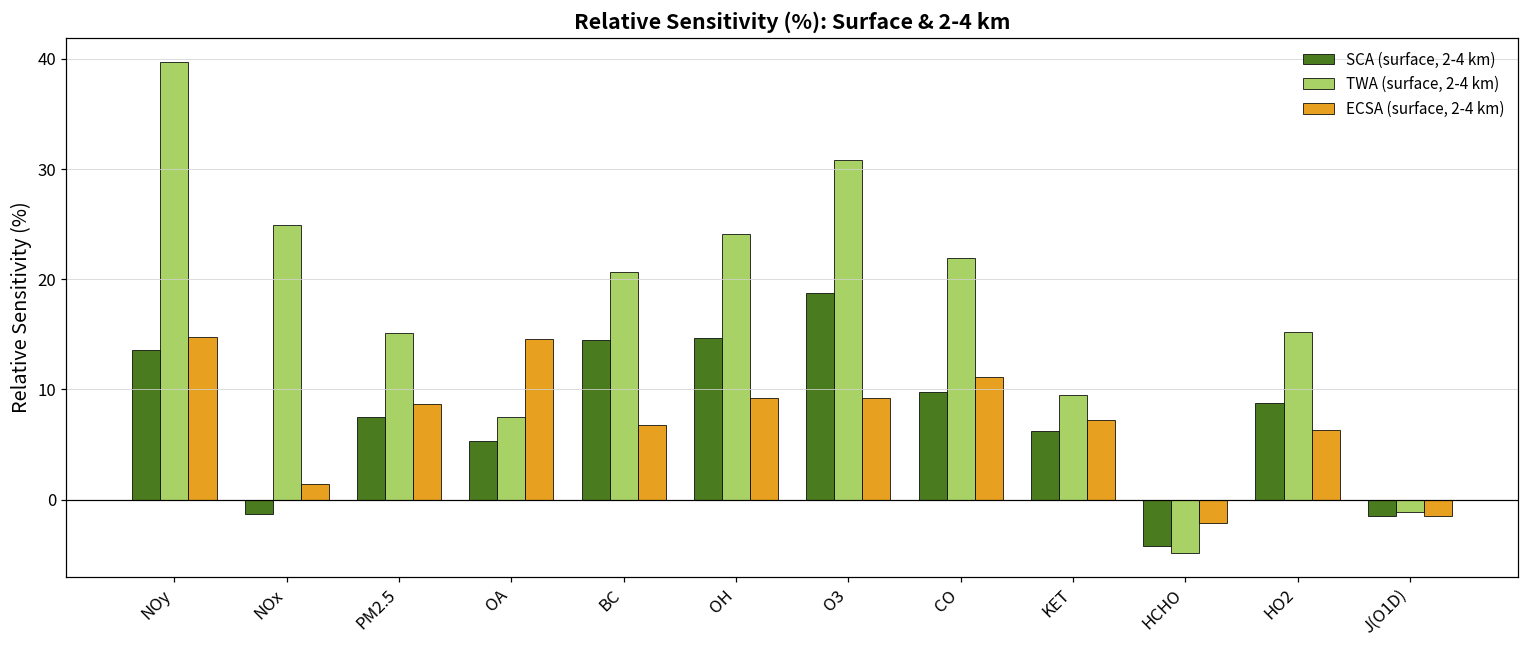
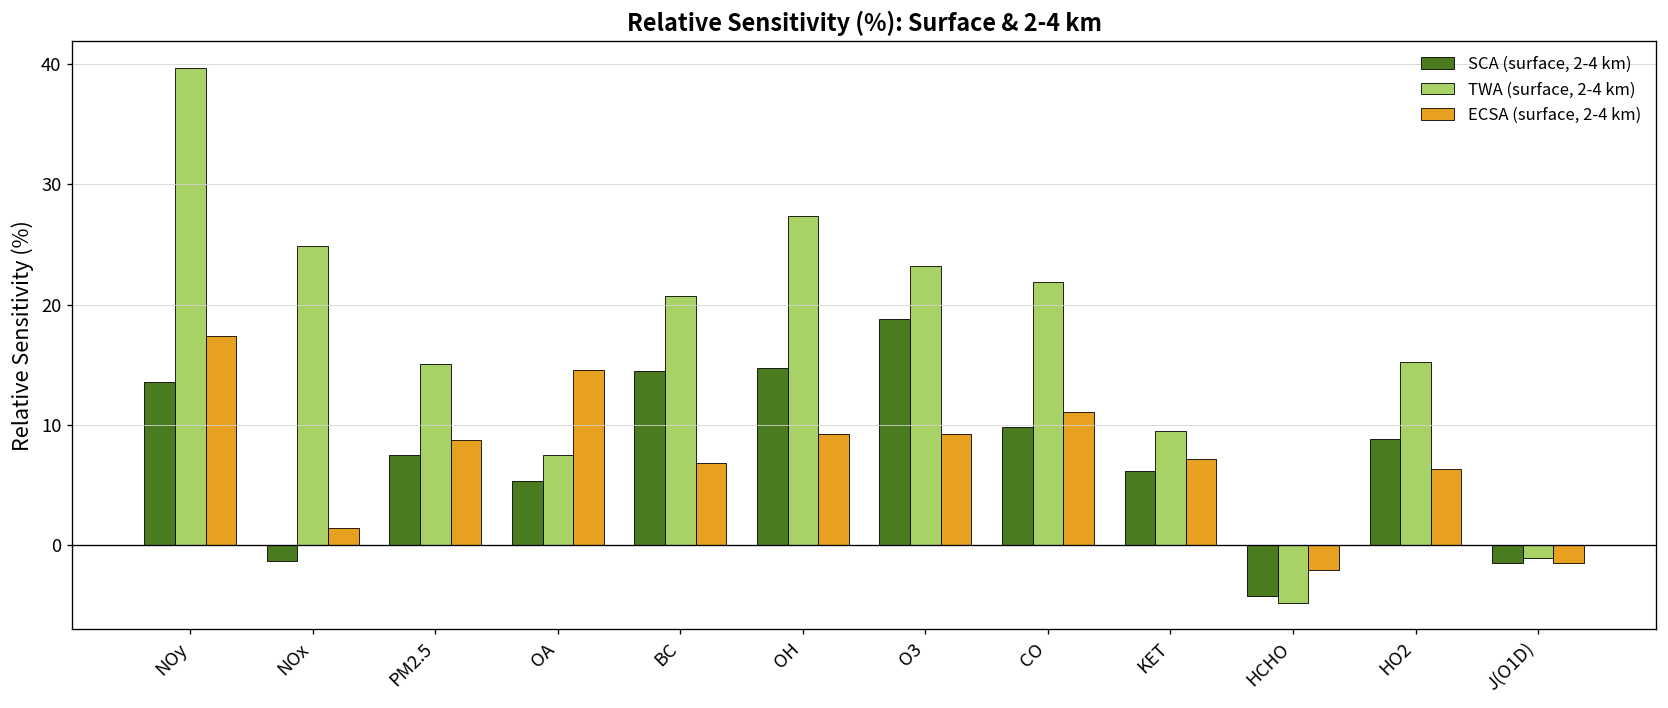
ECSA (surface, 2-4 km), NOy: 14.8 -> 17.4
TWA (surface, 2-4 km), OH: 24.1 -> 27.4
TWA (surface, 2-4 km), O3: 30.8 -> 23.2
